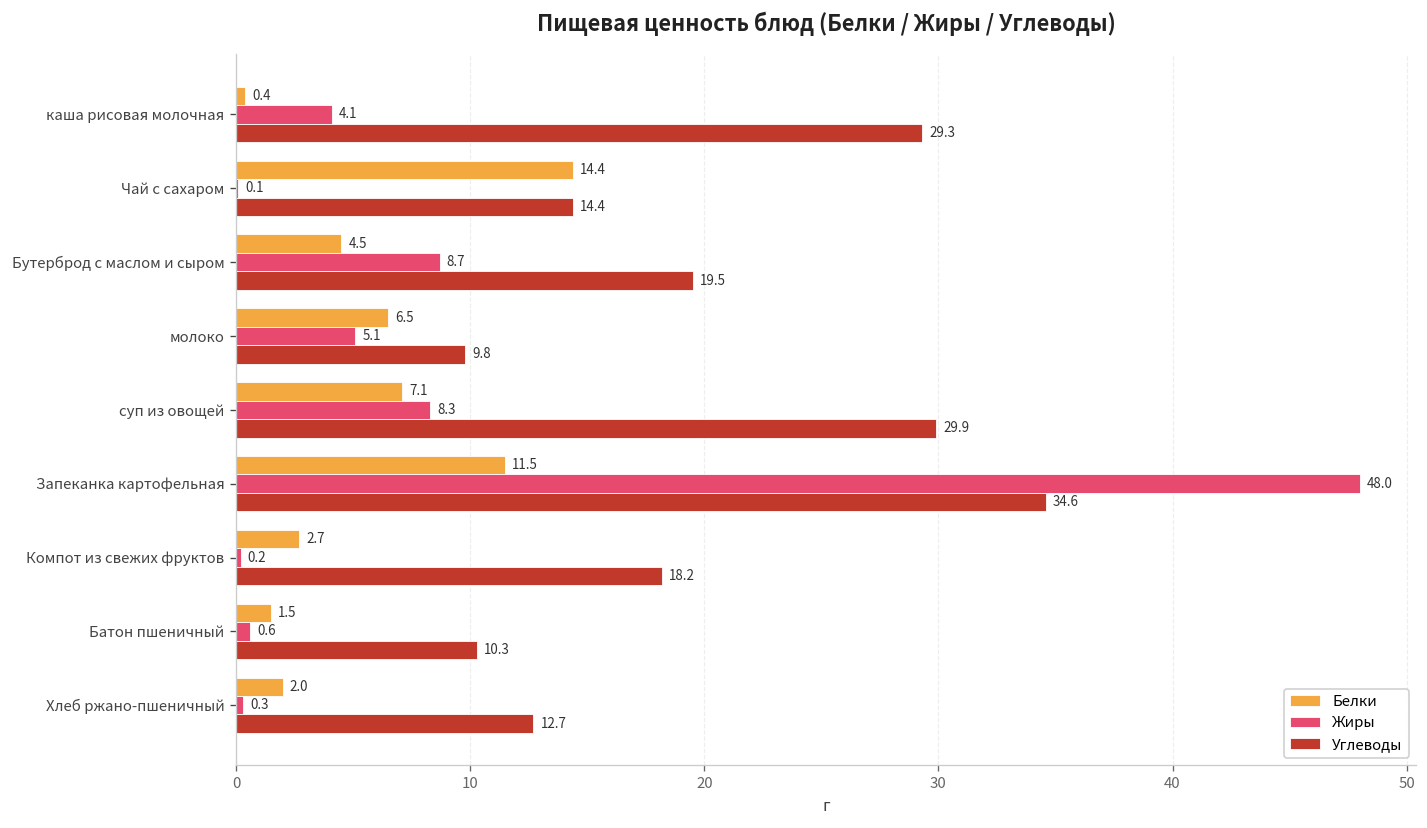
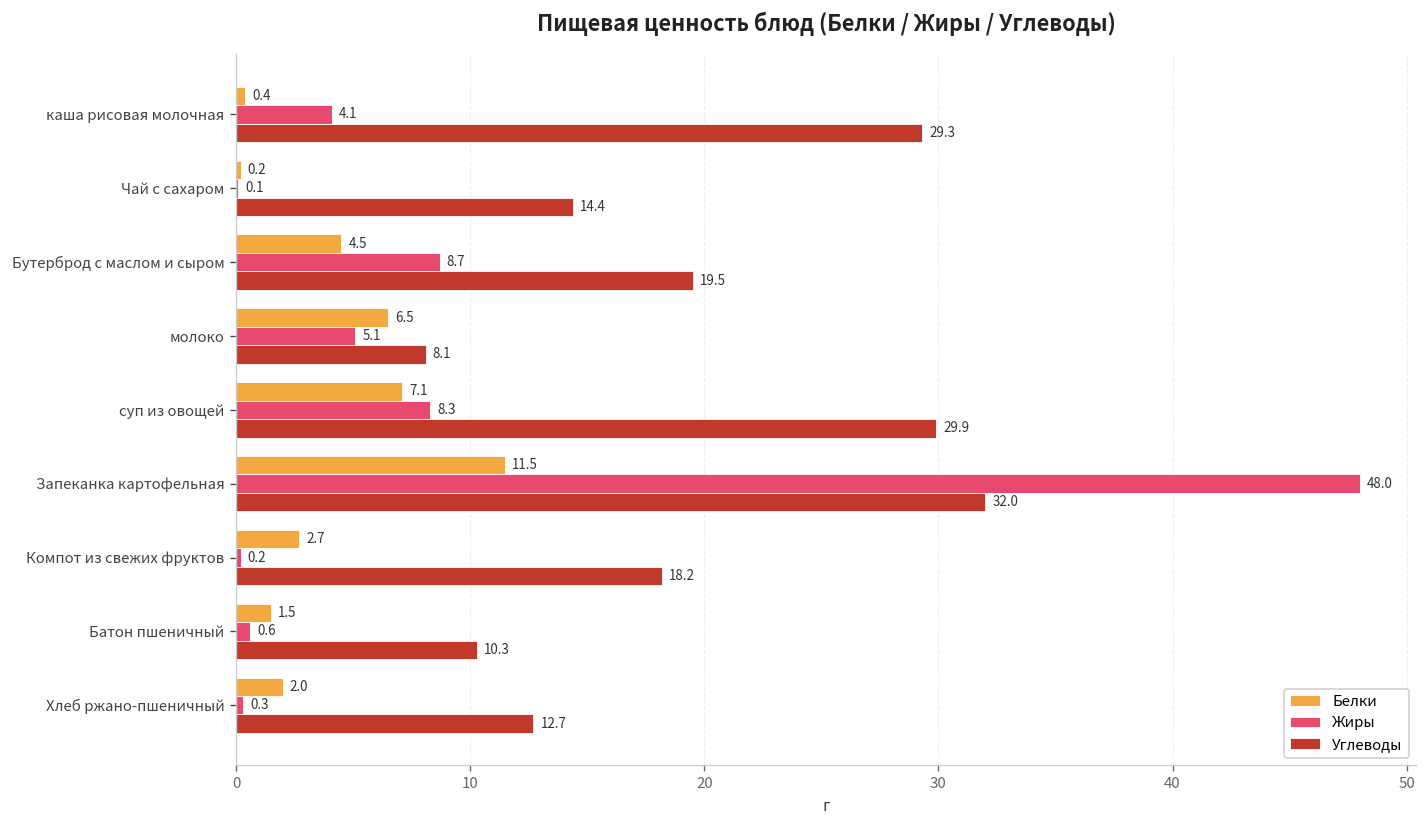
Белки, Чай с сахаром: 14.4 -> 0.2
Углеводы, молоко: 9.8 -> 8.1
Углеводы, Запеканка картофельная: 34.6 -> 32.0
